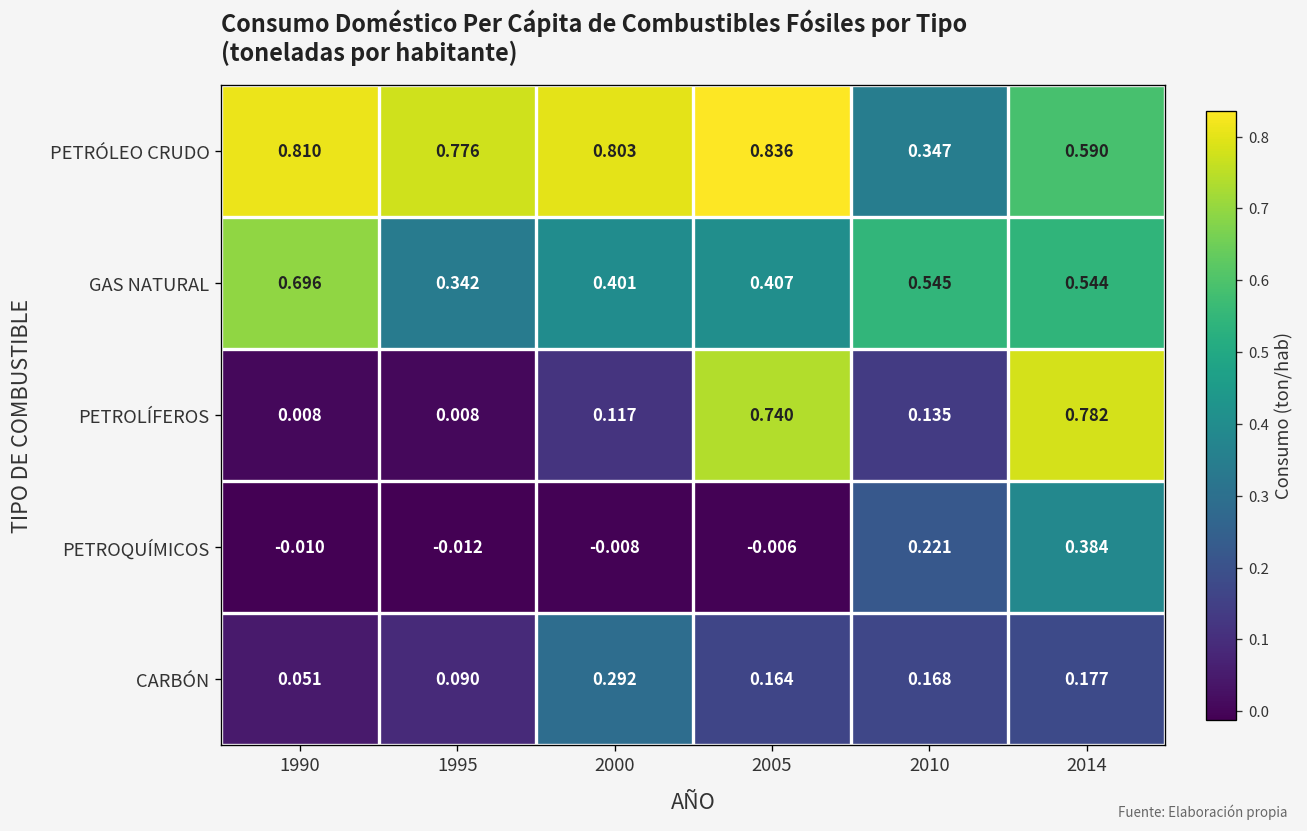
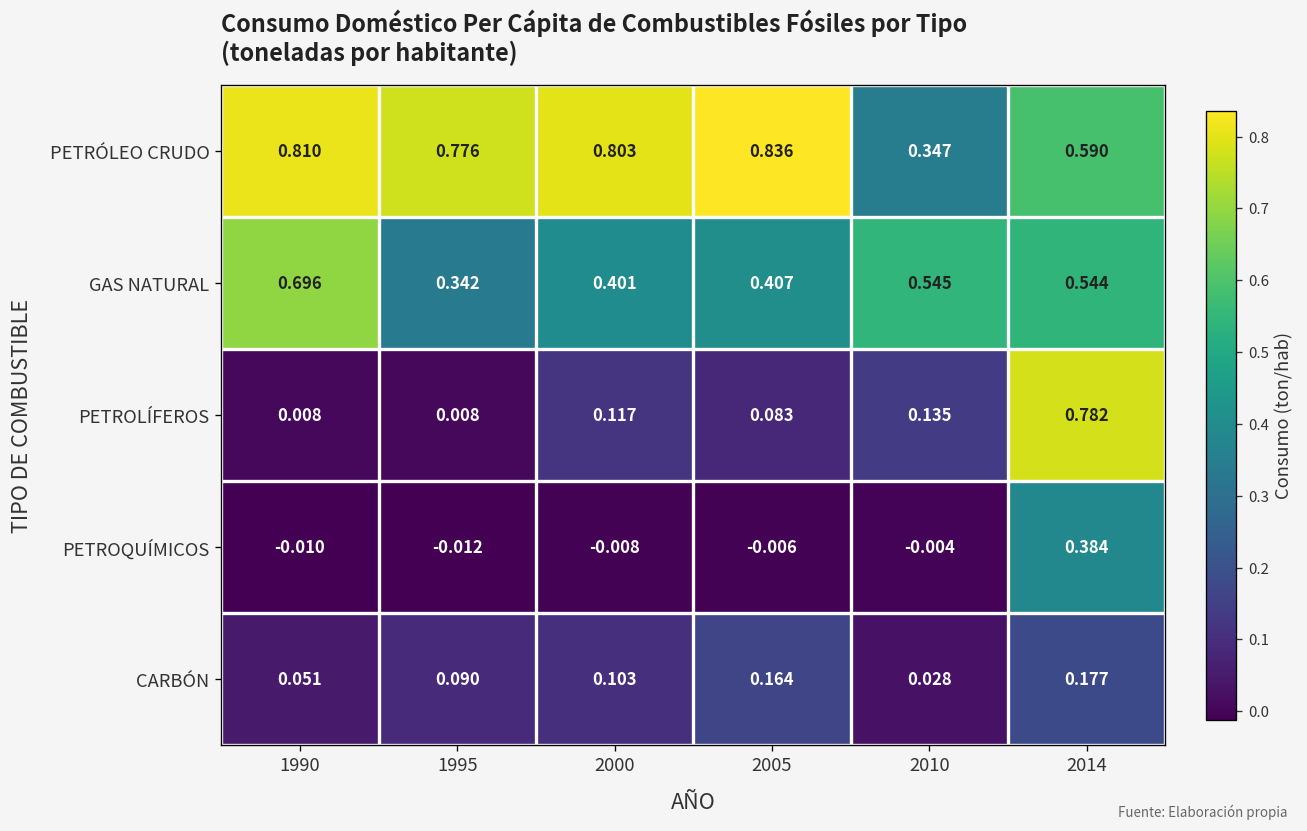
PETROLÍFEROS, 2005: 0.740 -> 0.083
PETROQUÍMICOS, 2010: 0.221 -> -0.004
CARBÓN, 2000: 0.292 -> 0.103
CARBÓN, 2010: 0.168 -> 0.028
